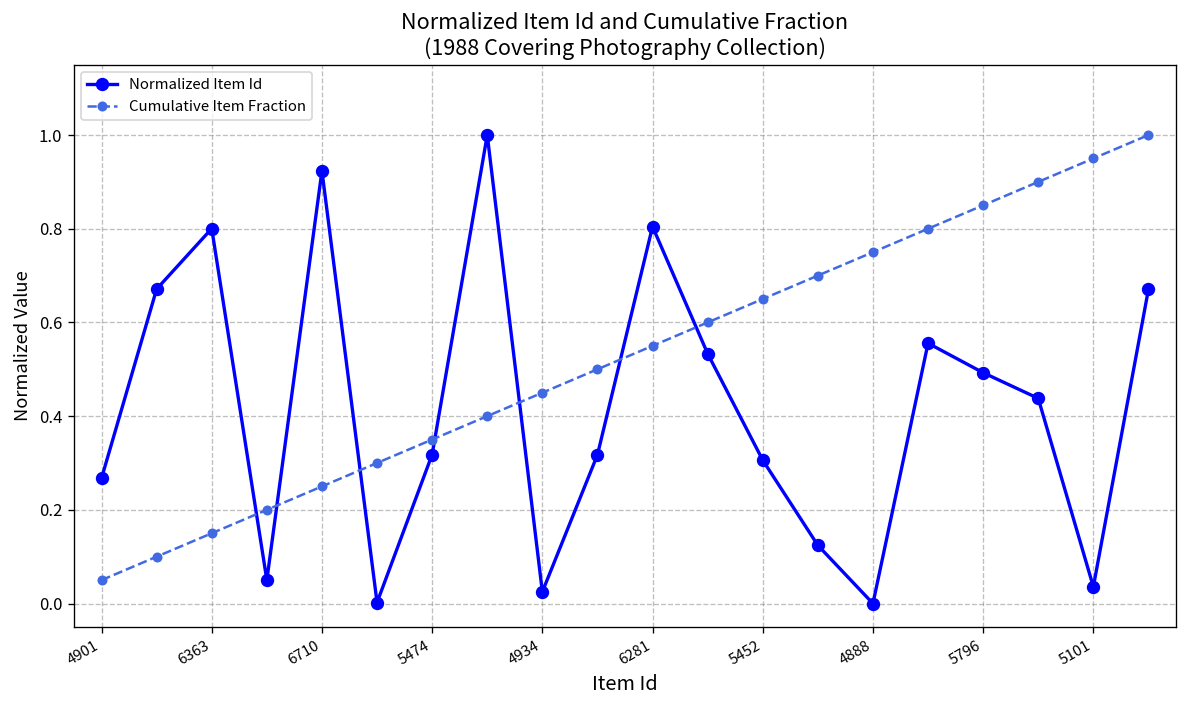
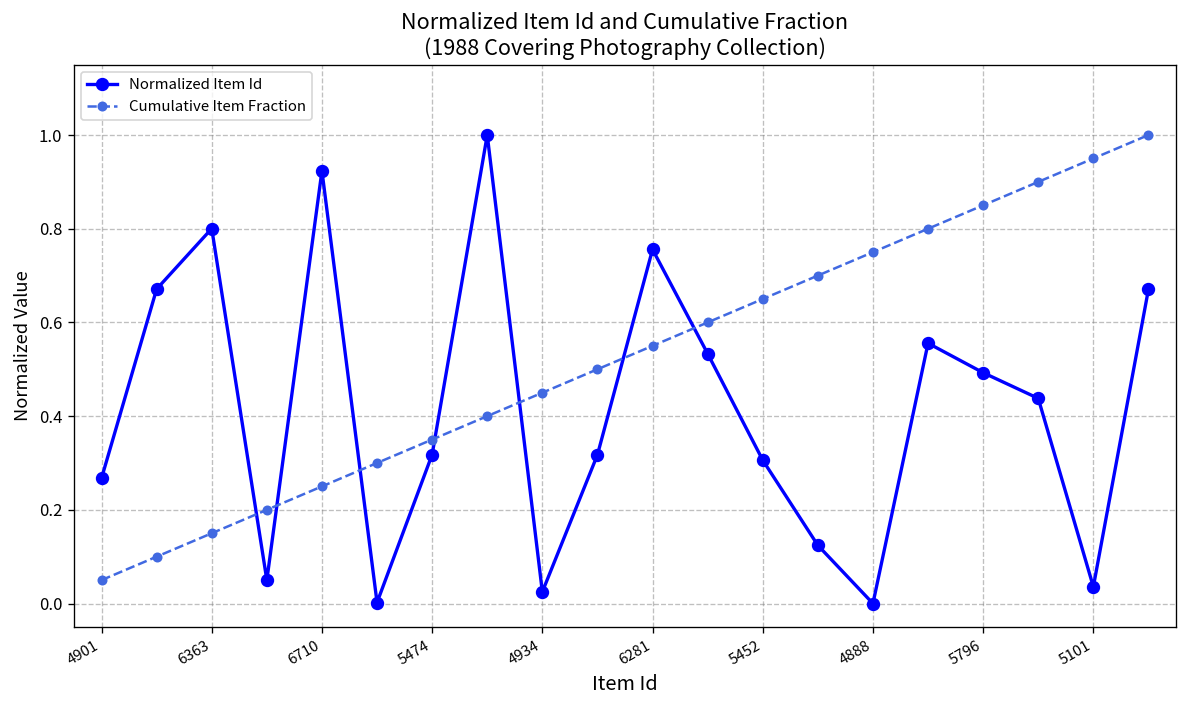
Normalized Item Id, 6281: 0.80 -> 0.76
